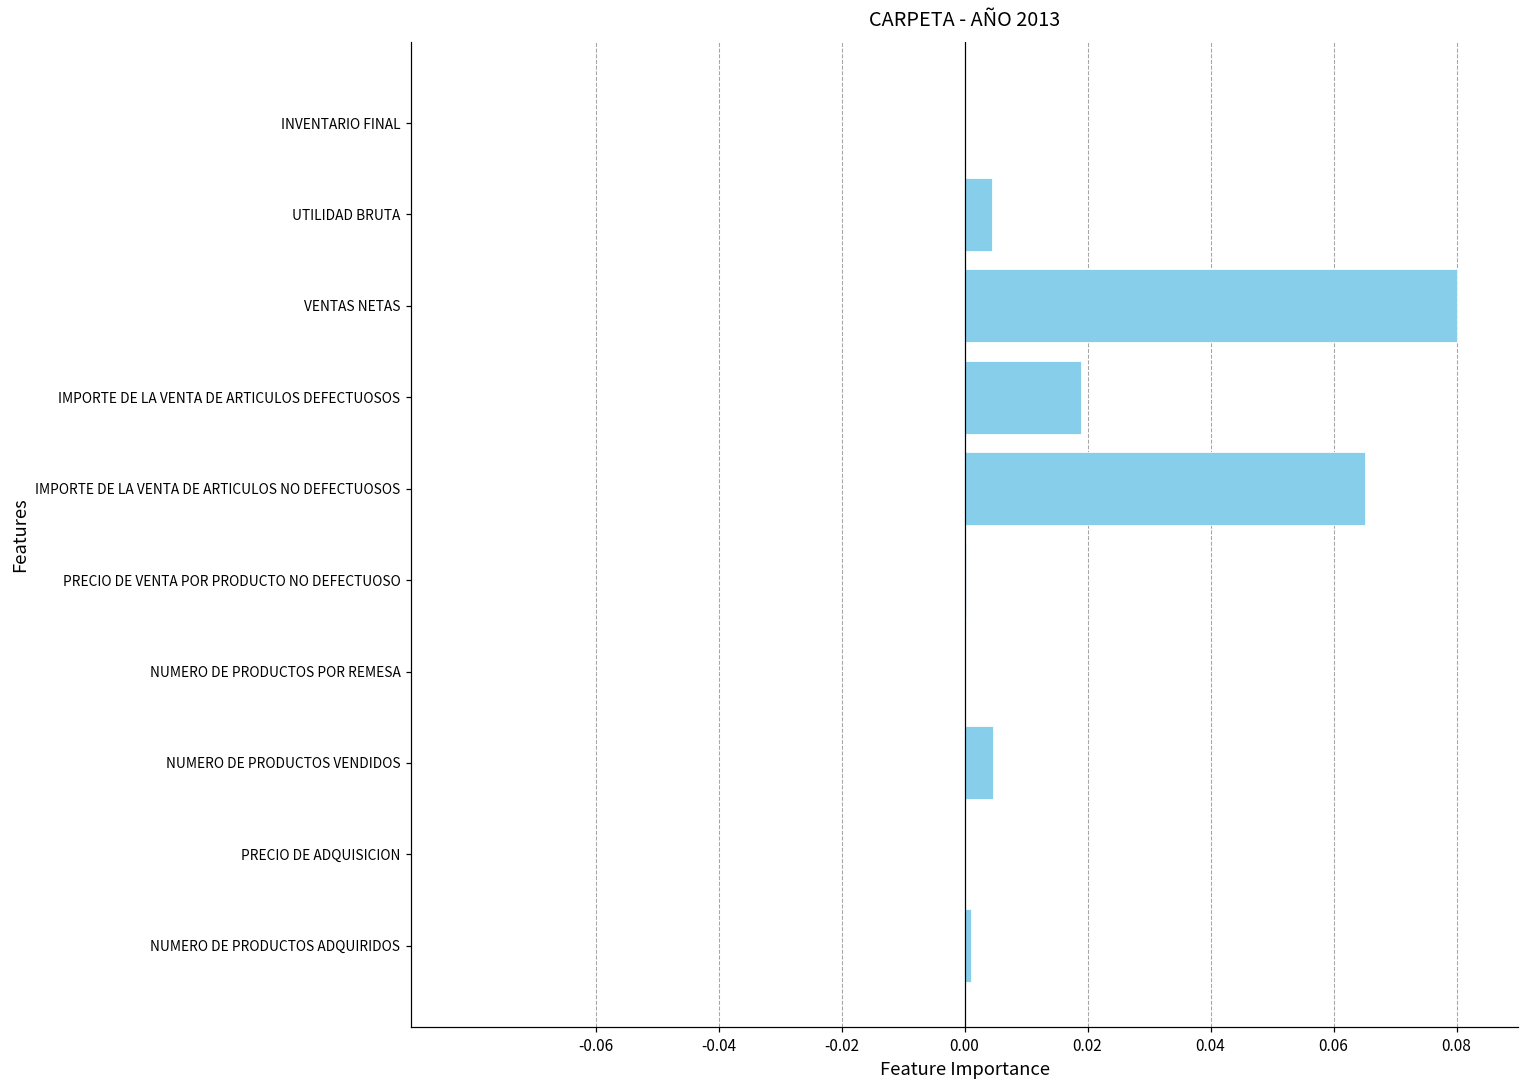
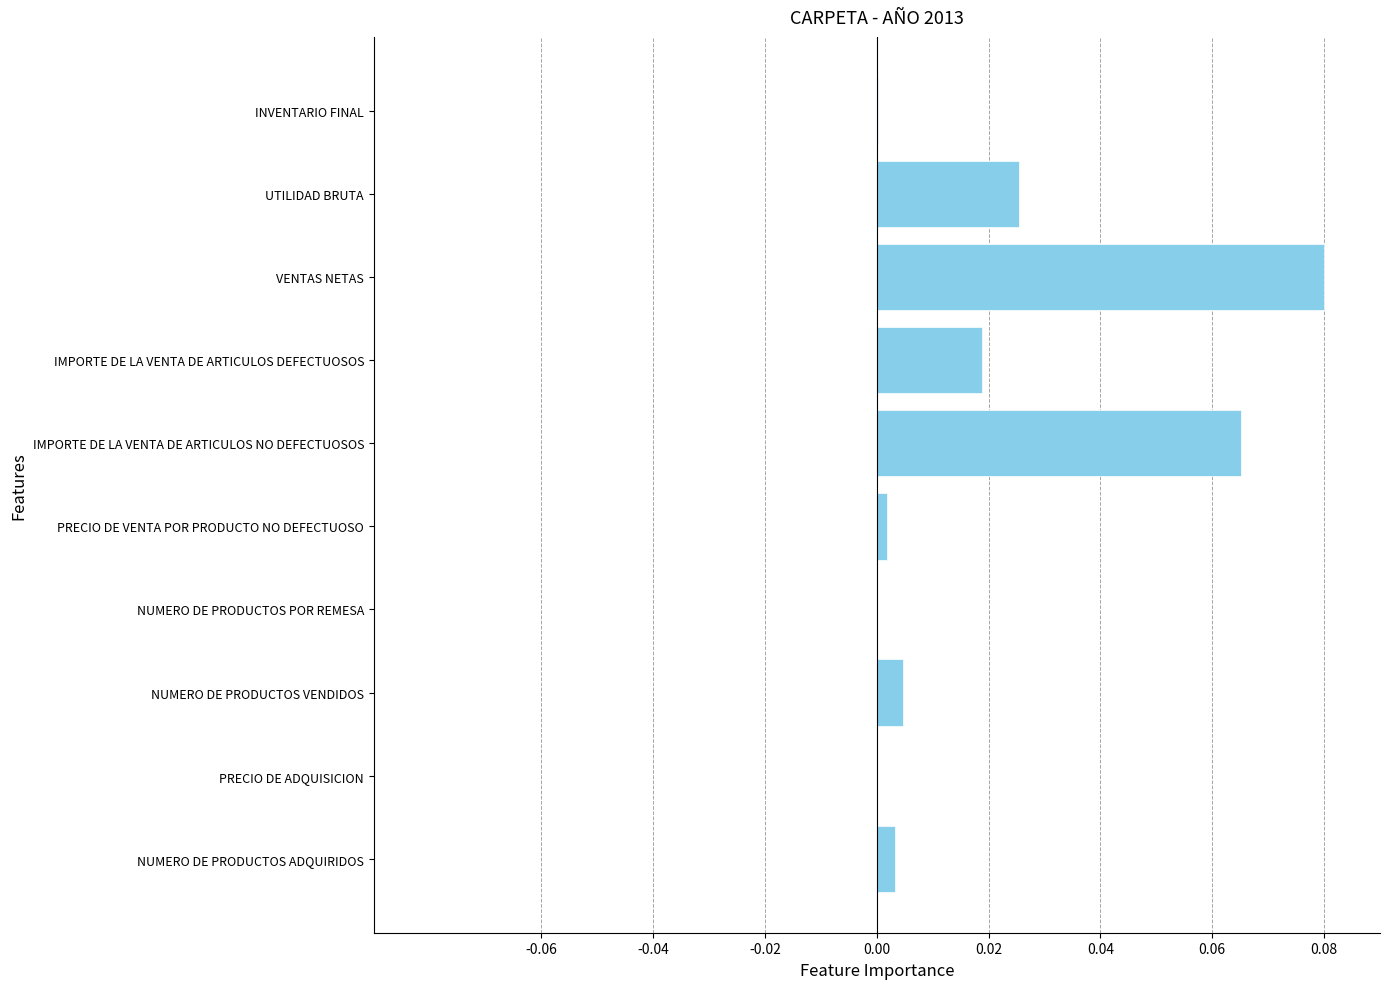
UTILIDAD BRUTA: 0.004 -> 0.025
PRECIO DE VENTA POR PRODUCTO NO DEFECTUOSO: 0.000 -> 0.002
NUMERO DE PRODUCTOS ADQUIRIDOS: 0.001 -> 0.003
